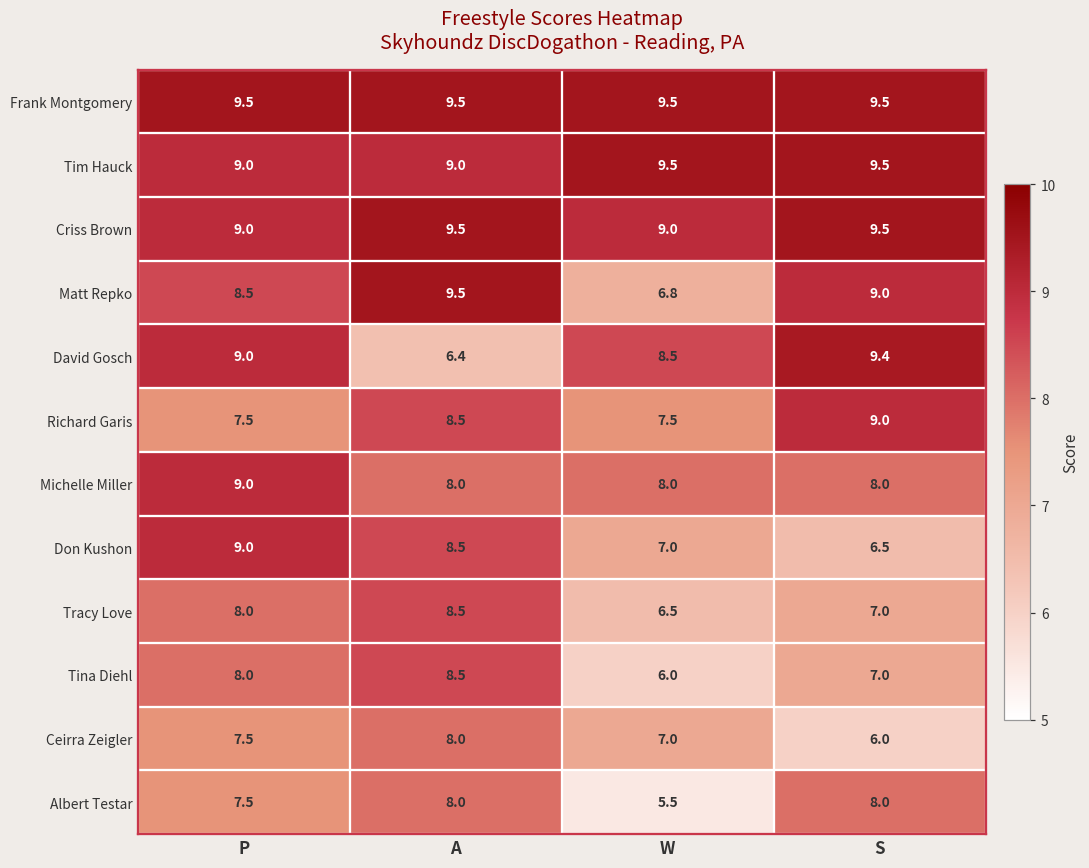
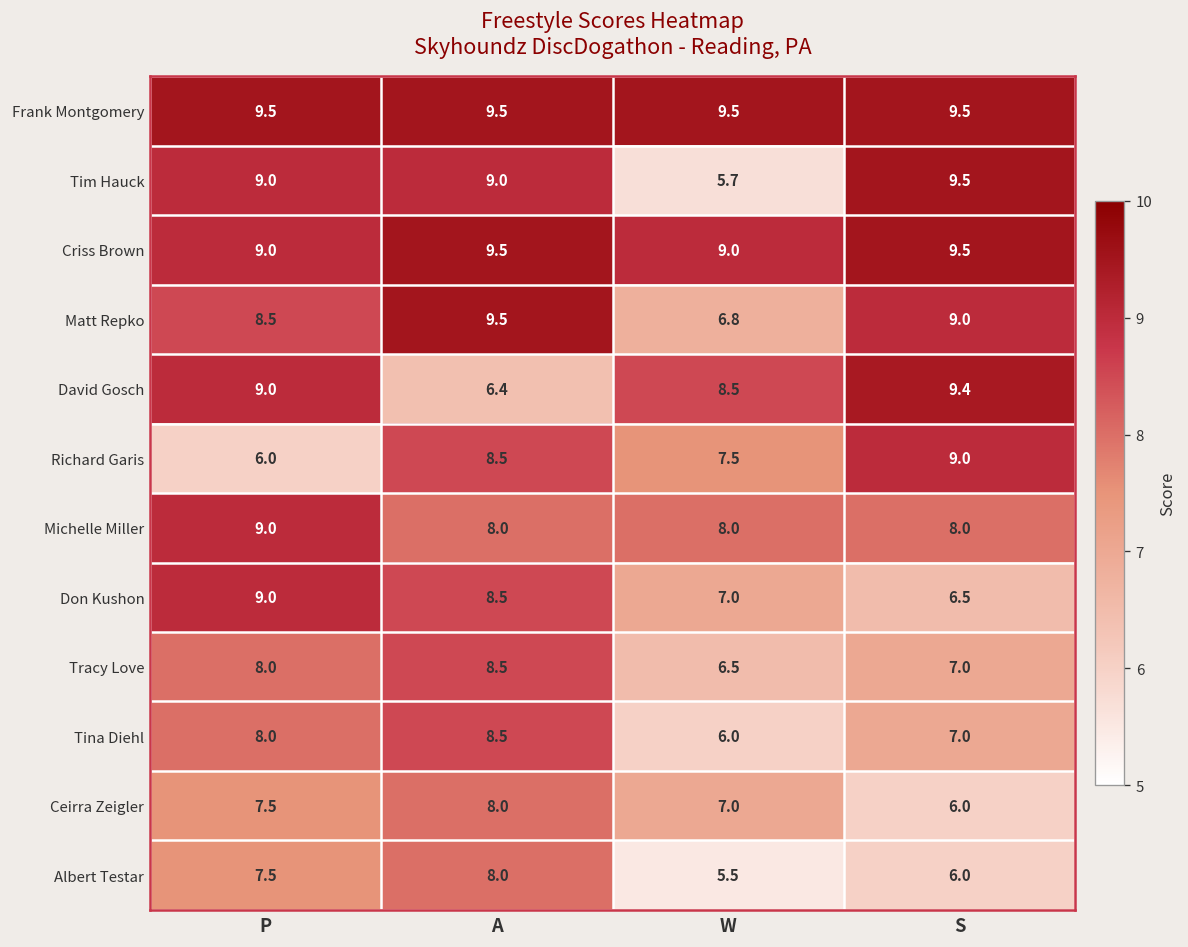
Tim Hauck, W: 9.5 -> 5.7
Richard Garis, P: 7.5 -> 6.0
Albert Testar, S: 8.0 -> 6.0
